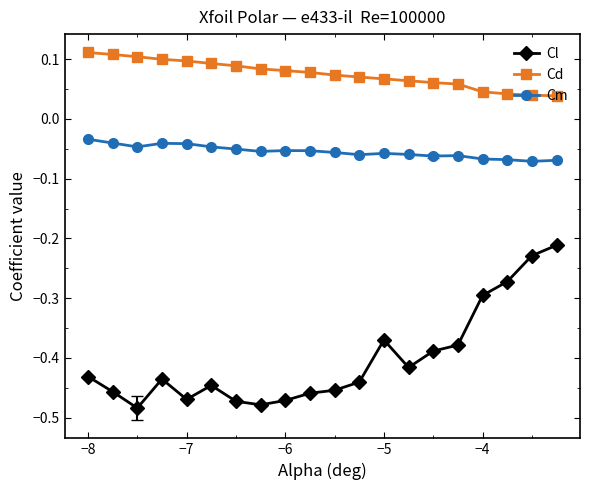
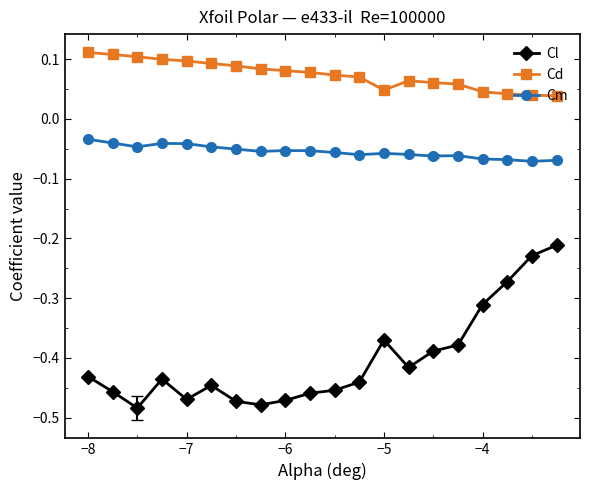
Cd, −5: 0.07 -> 0.05
Cl, −4: -0.30 -> -0.31
